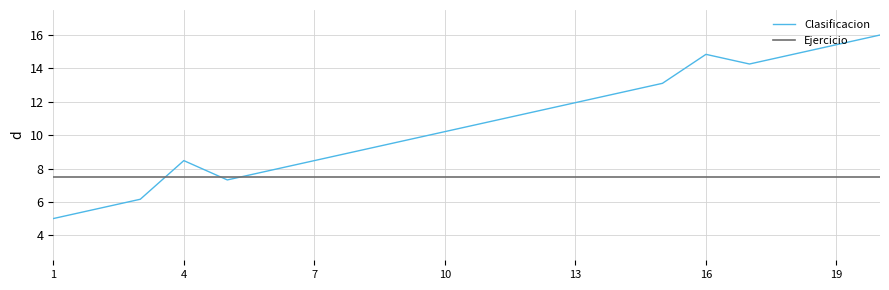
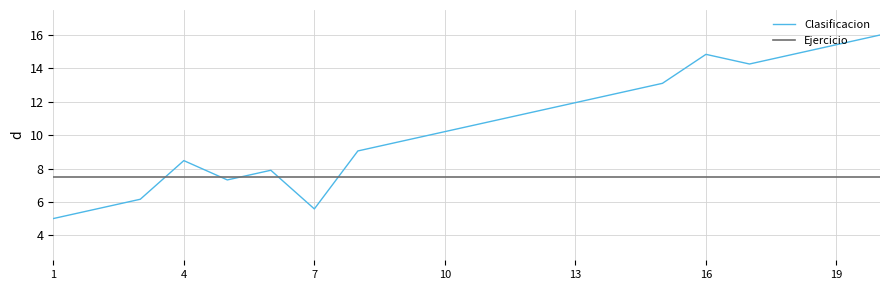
Clasificacion, 7: 8.5 -> 5.6
